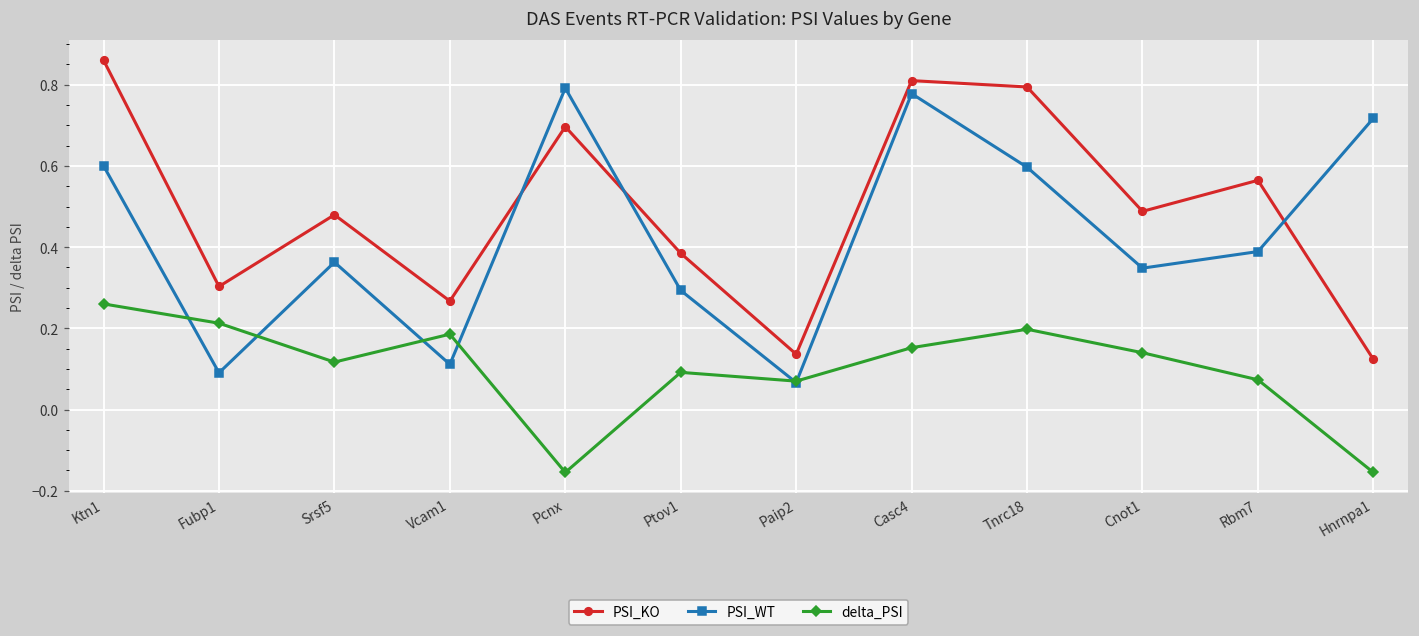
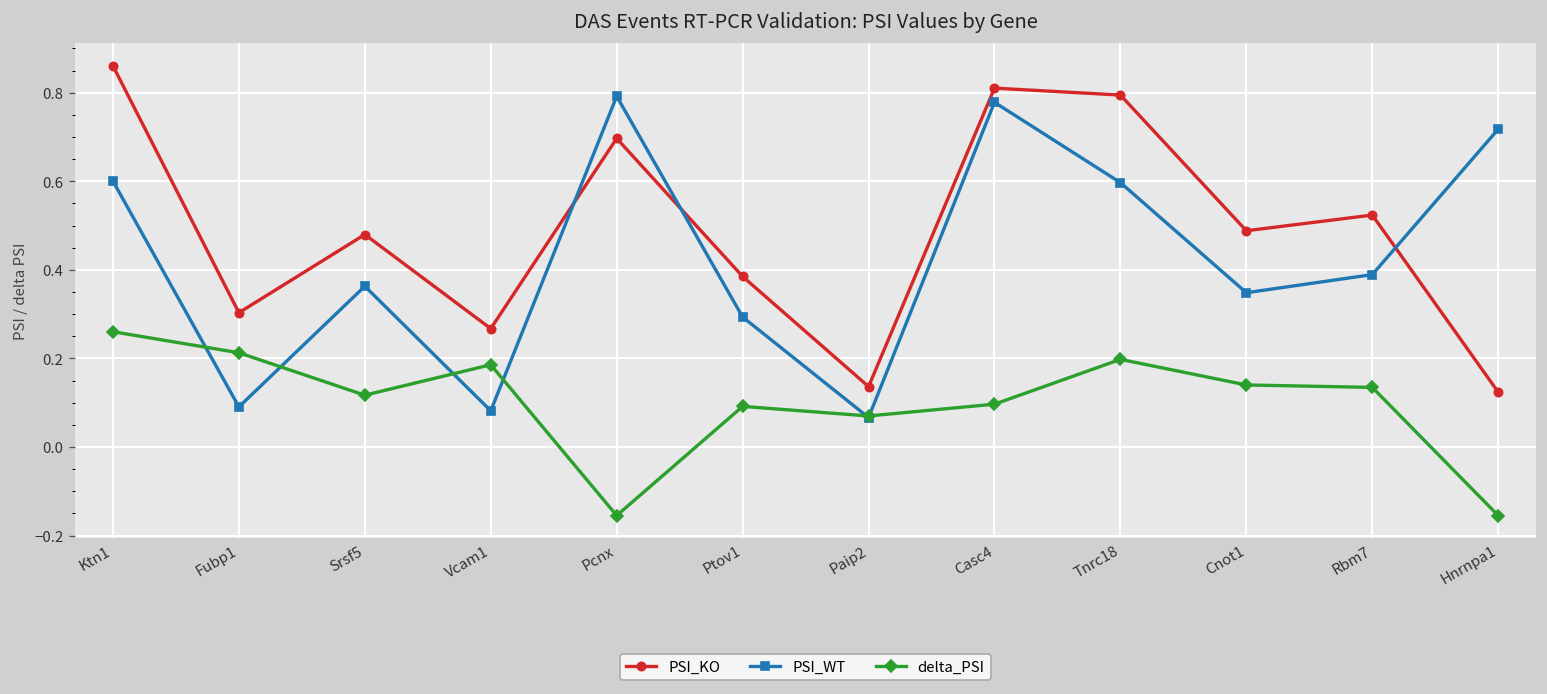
PSI_WT, Vcam1: 0.11 -> 0.08
delta_PSI, Casc4: 0.15 -> 0.10
PSI_KO, Rbm7: 0.56 -> 0.52
delta_PSI, Rbm7: 0.07 -> 0.13
